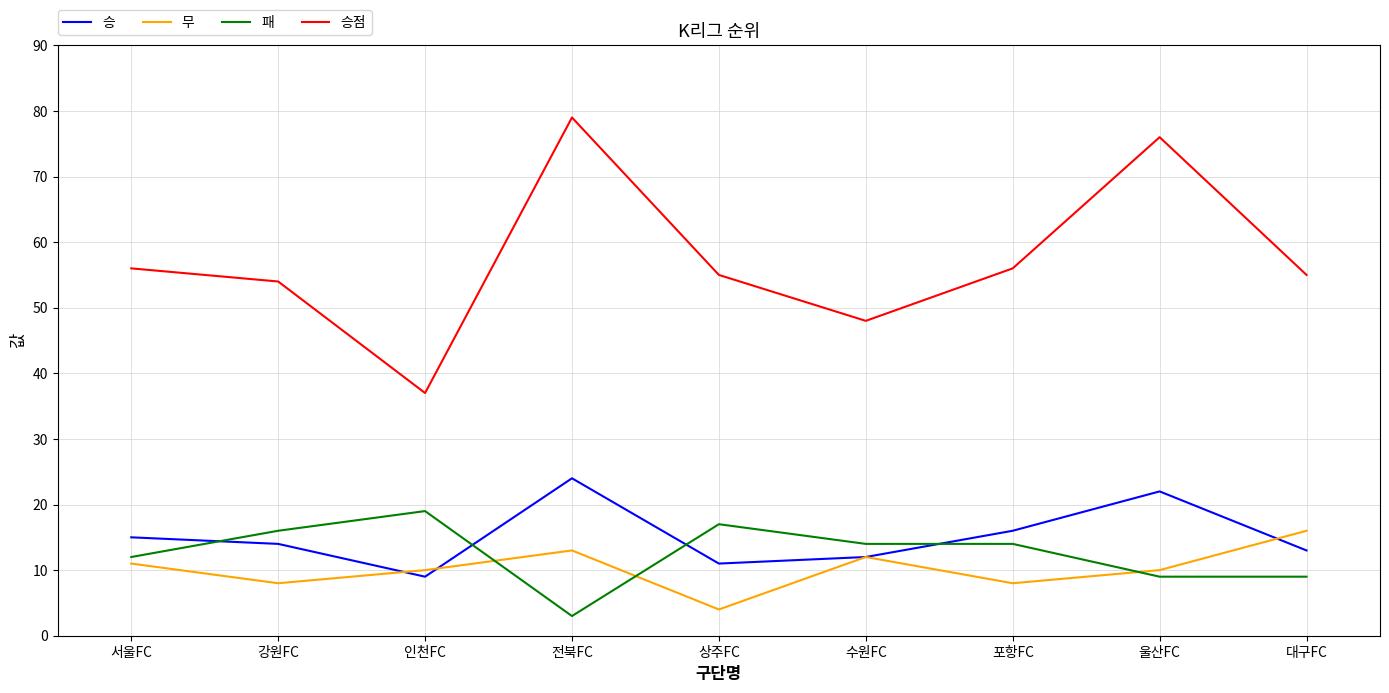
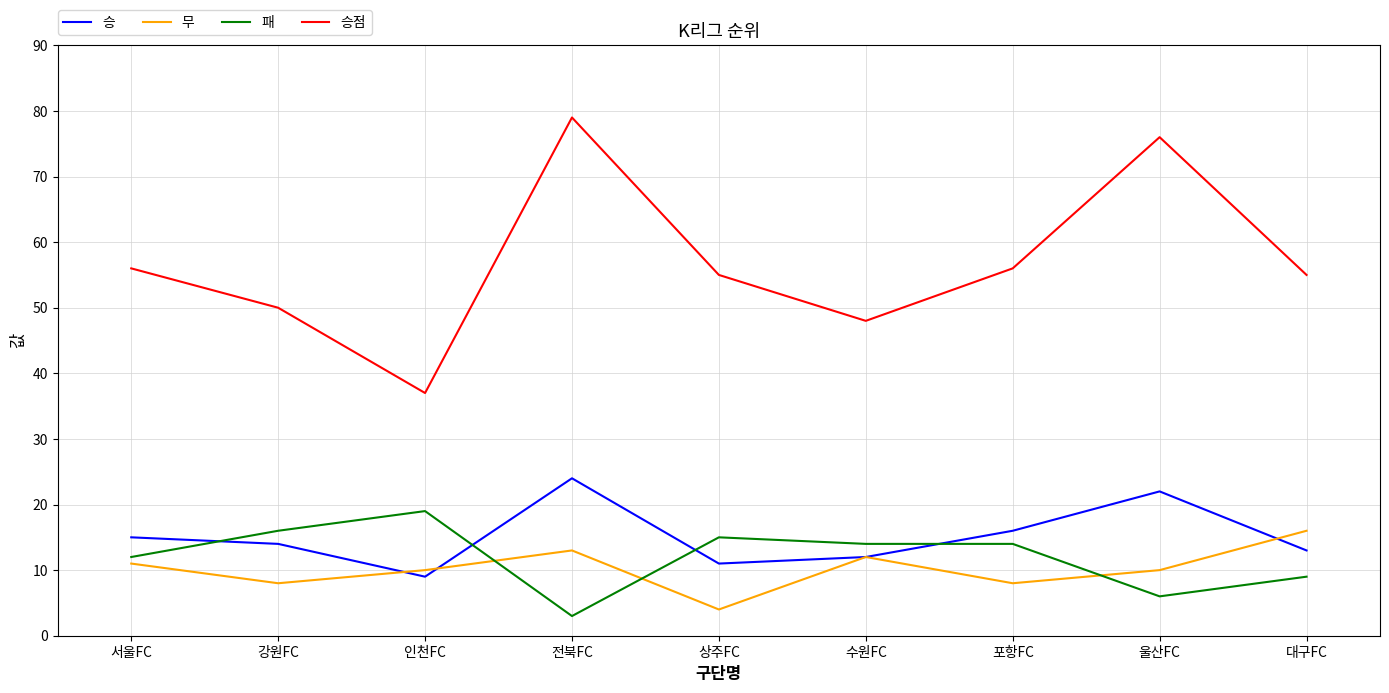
승점, 강원FC: 54 -> 50
패, 상주FC: 17 -> 15
패, 울산FC: 9 -> 6
